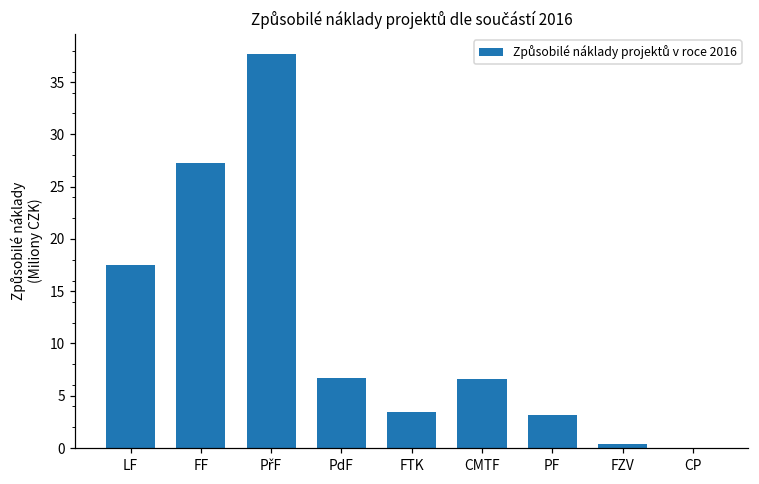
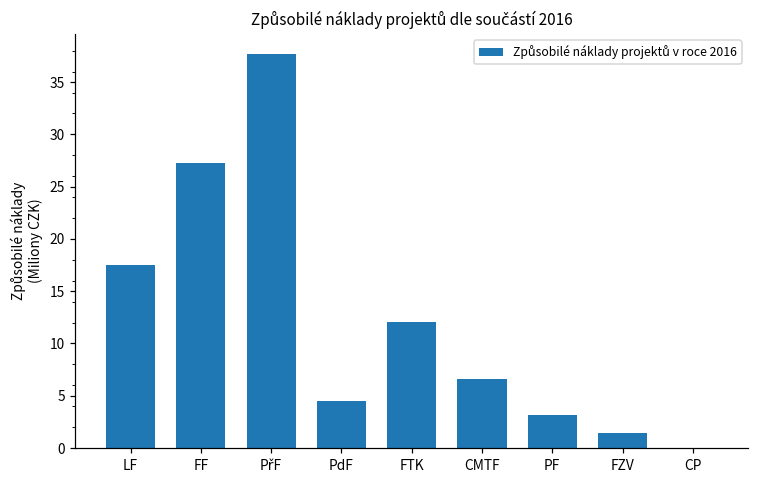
PdF: 7 -> 4
FTK: 3 -> 12
FZV: 0 -> 1
